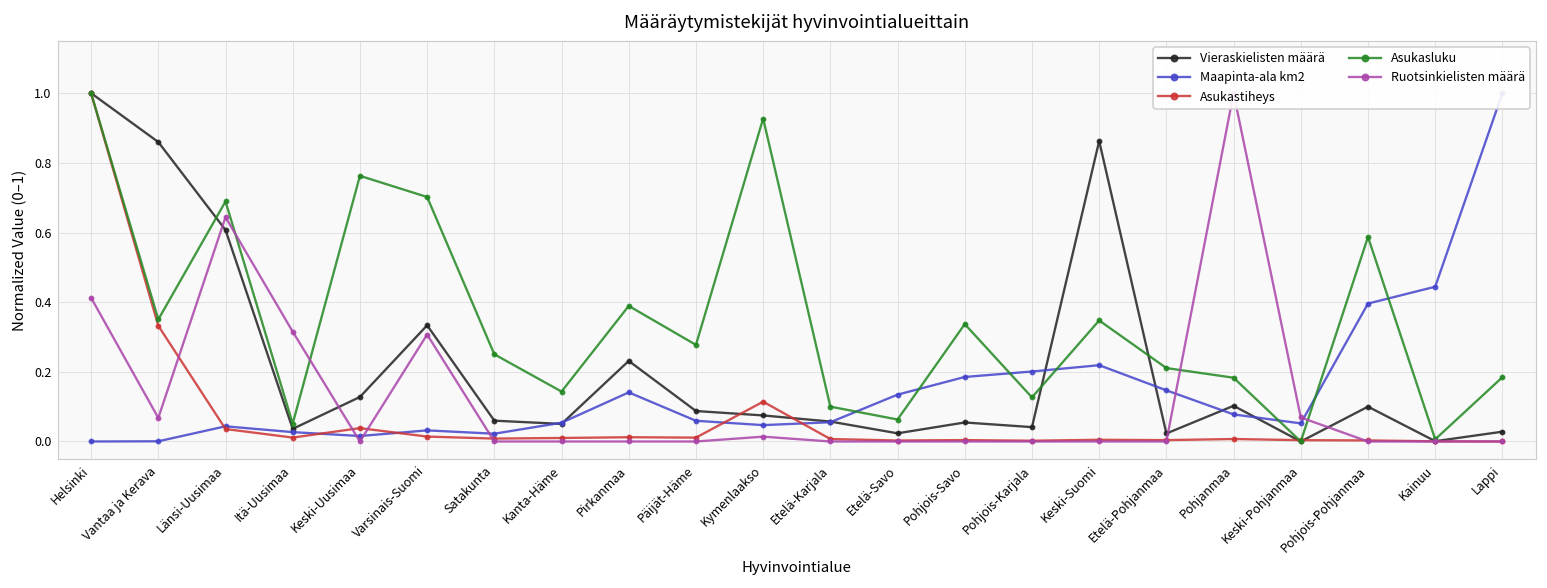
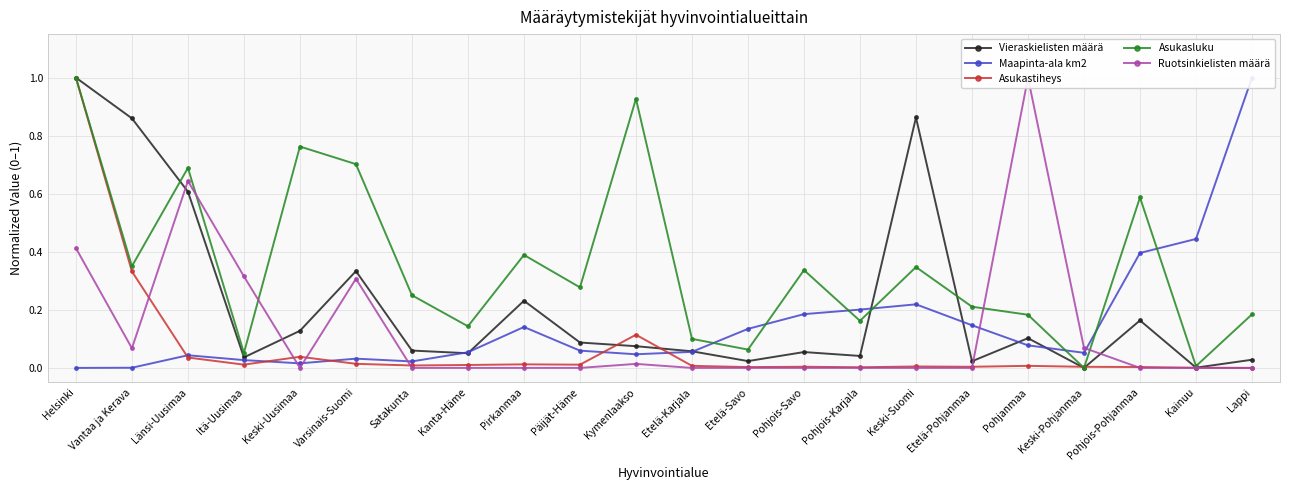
Asukasluku, Pohjois-Karjala: 0.13 -> 0.16
Vieraskielisten määrä, Pohjois-Pohjanmaa: 0.10 -> 0.16
